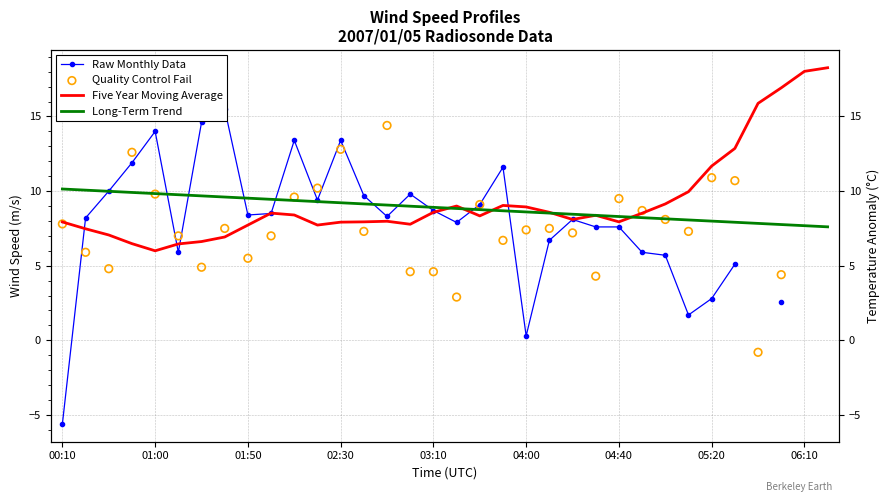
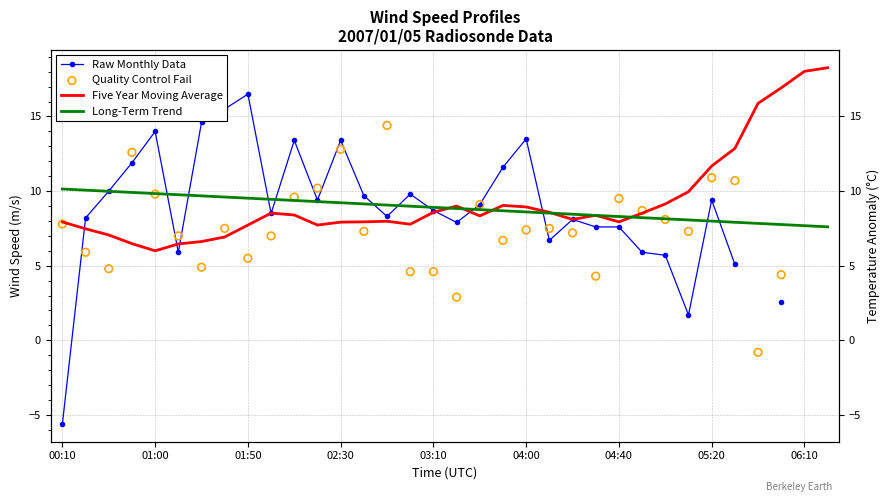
Raw Monthly Data, 01:50: 8.4 -> 16.5
Raw Monthly Data, 04:00: 0.3 -> 13.5
Raw Monthly Data, 05:20: 2.8 -> 9.4
